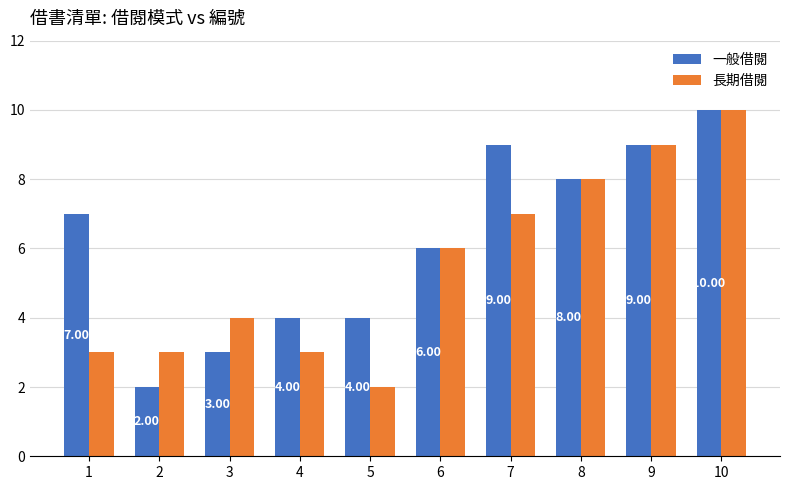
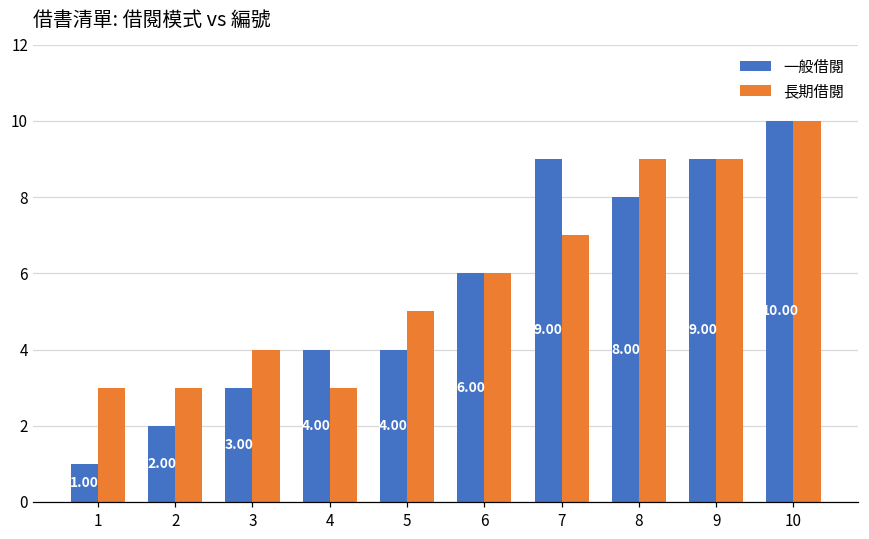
一般借閱, 1: 7.00 -> 1.00
長期借閱, 5: 2 -> 5
長期借閱, 8: 8 -> 9
